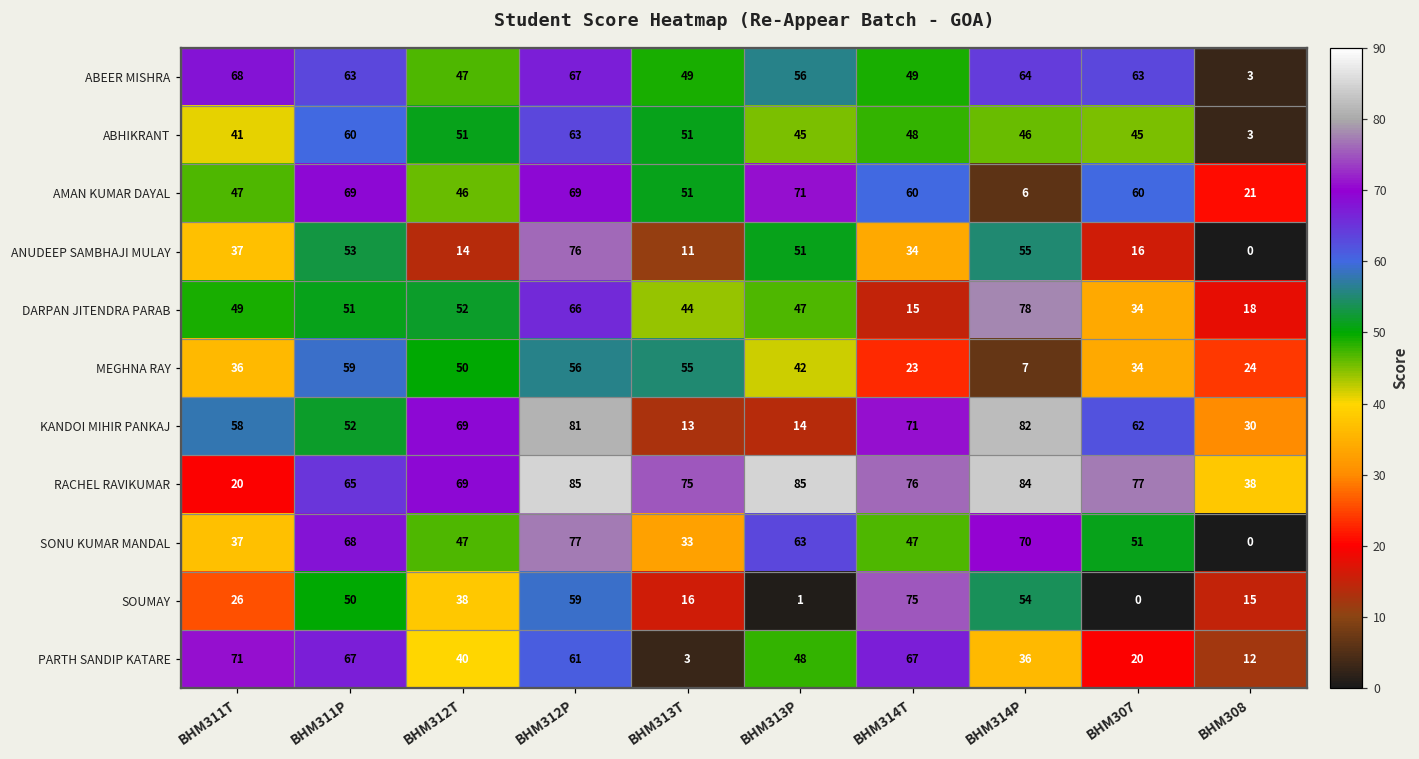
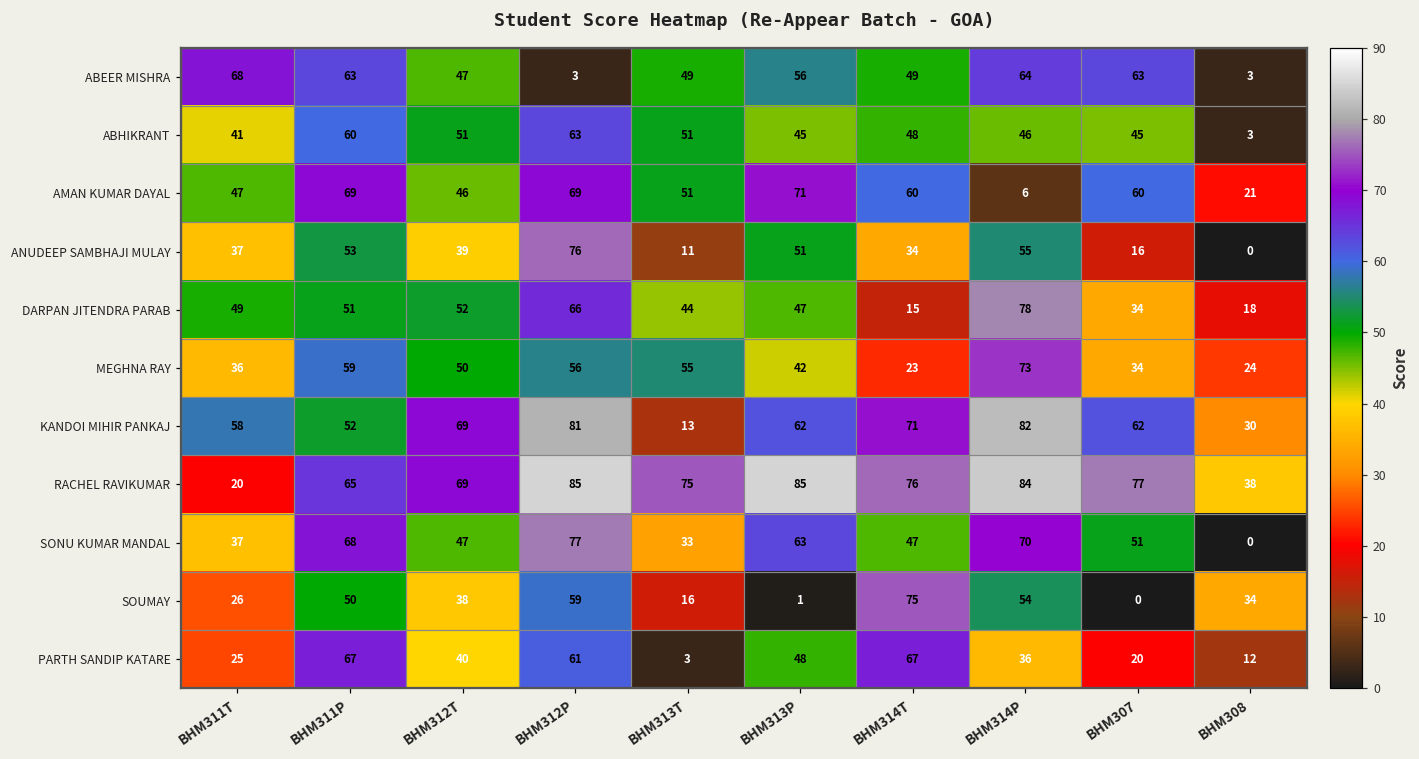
ABEER MISHRA, BHM312P: 67 -> 3
ANUDEEP SAMBHAJI MULAY, BHM312T: 14 -> 39
MEGHNA RAY, BHM314P: 7 -> 73
KANDOI MIHIR PANKAJ, BHM313P: 14 -> 62
SOUMAY, BHM308: 15 -> 34
PARTH SANDIP KATARE, BHM311T: 71 -> 25
